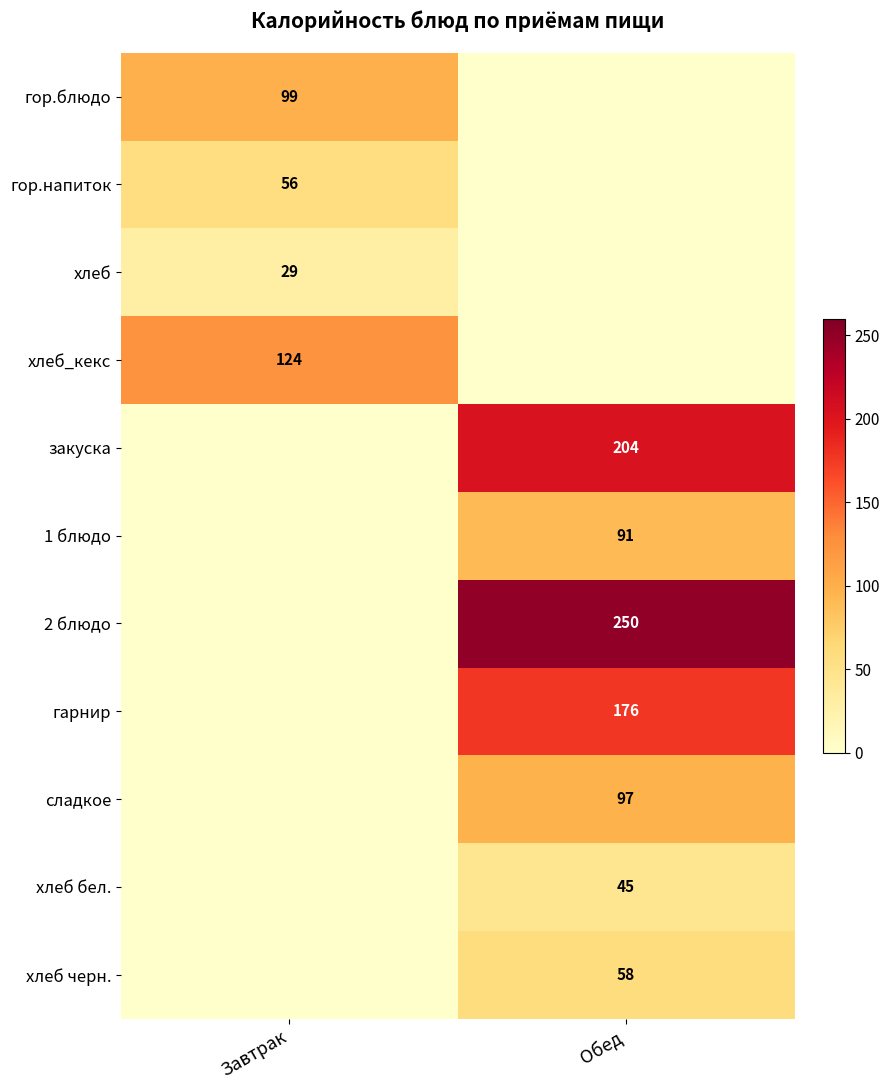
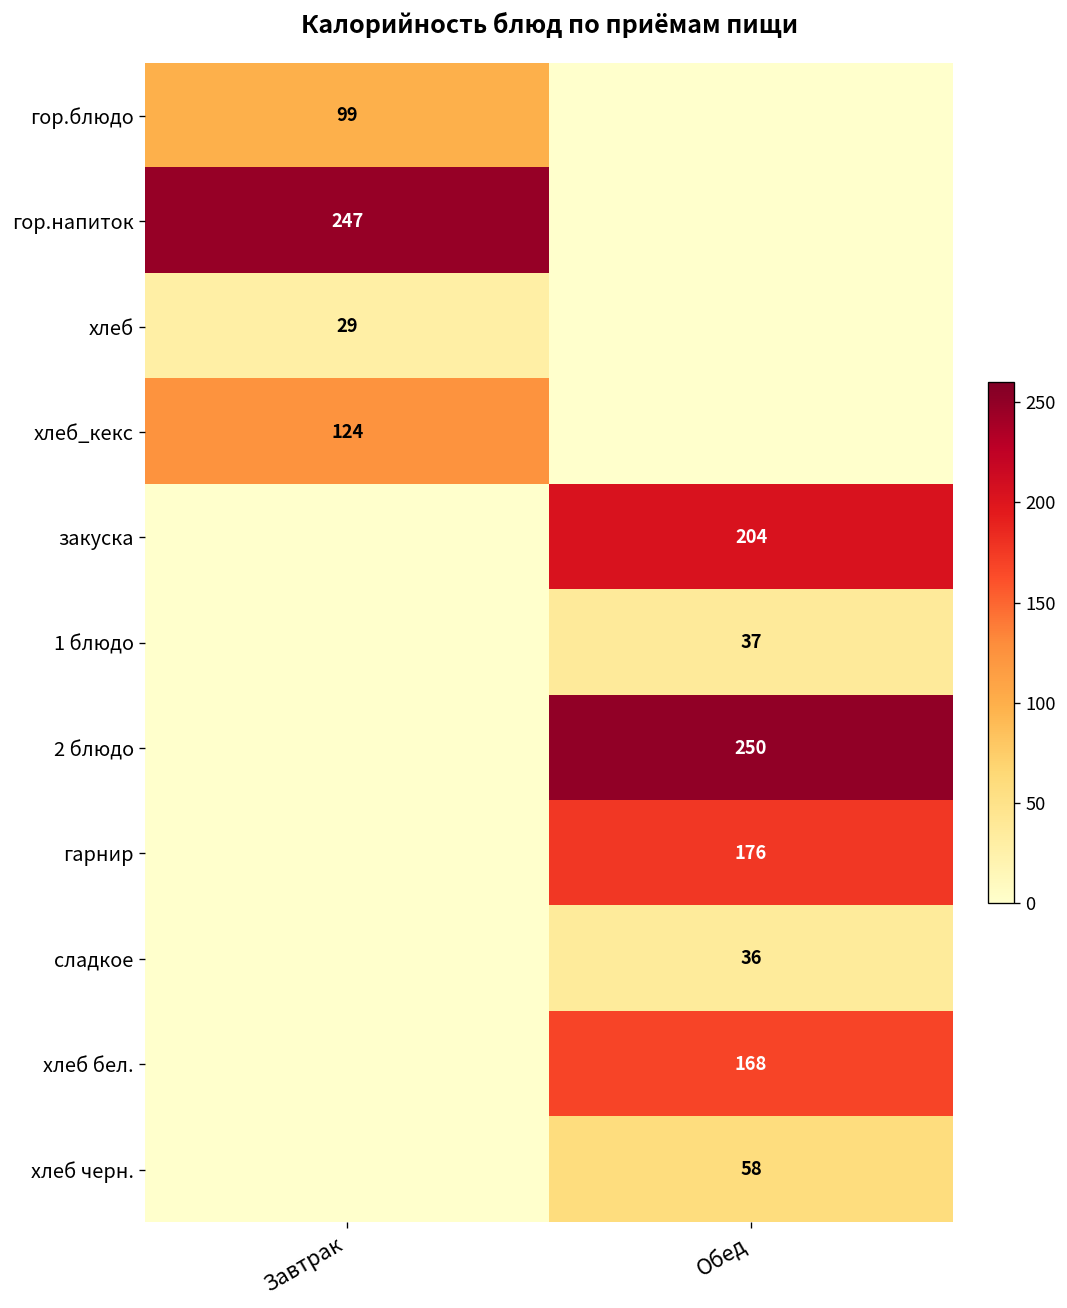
гор.напиток, Завтрак: 56 -> 247
1 блюдо, Обед: 91 -> 37
сладкое, Обед: 97 -> 36
хлеб бел., Обед: 45 -> 168
